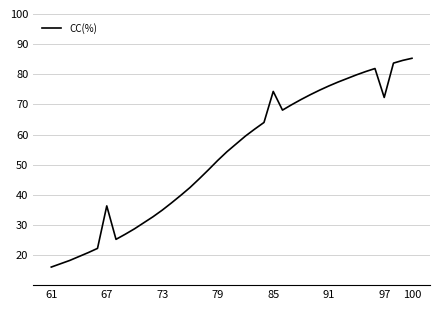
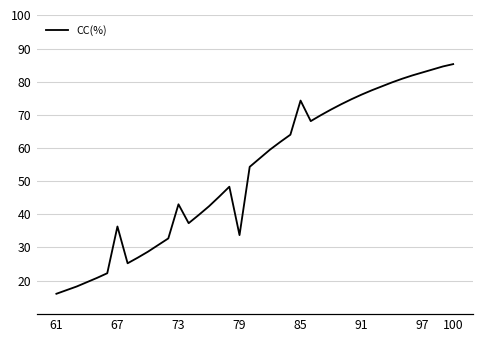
73: 35 -> 43
79: 51 -> 34
97: 72 -> 83
